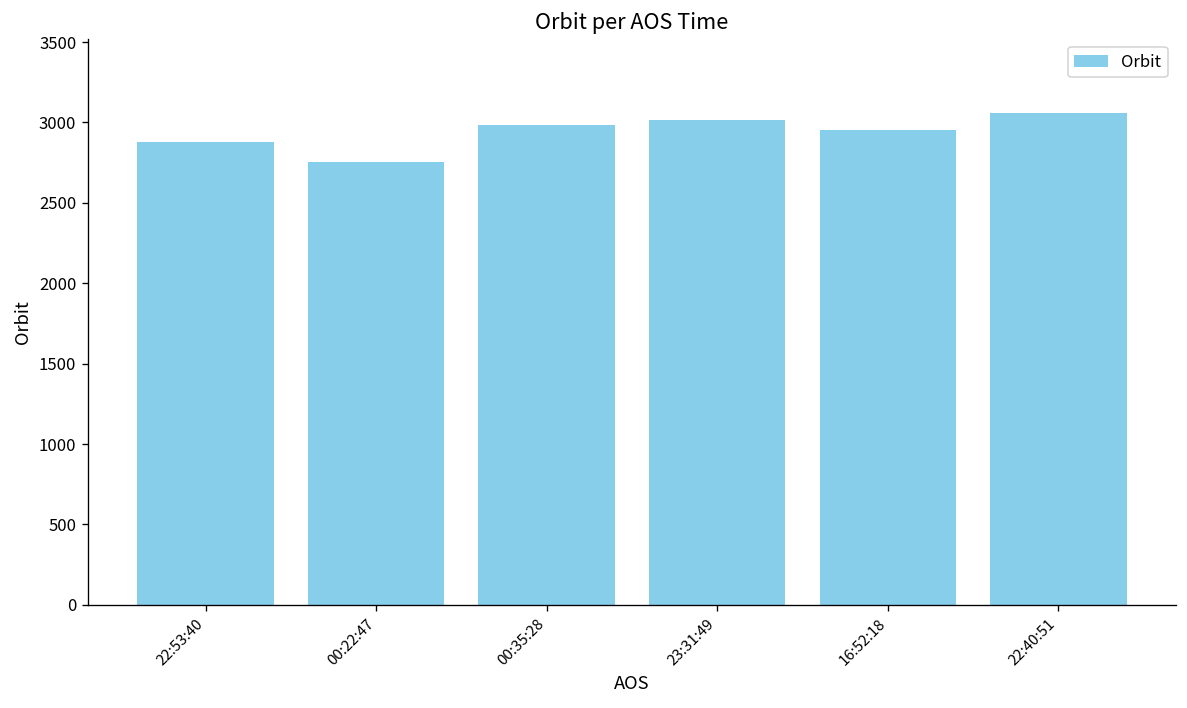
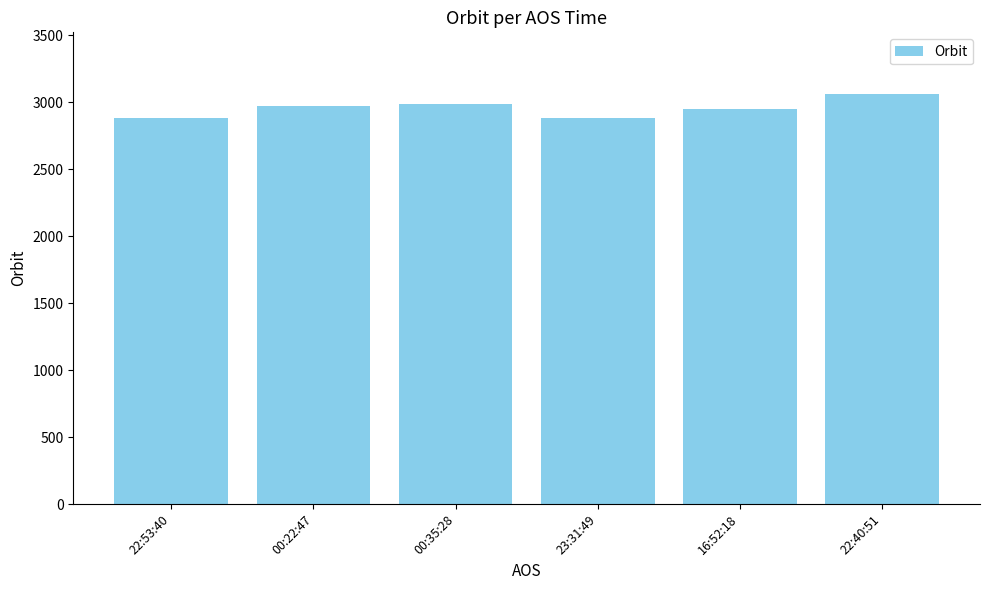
00:22:47: 2750 -> 2970
23:31:49: 3010 -> 2880
